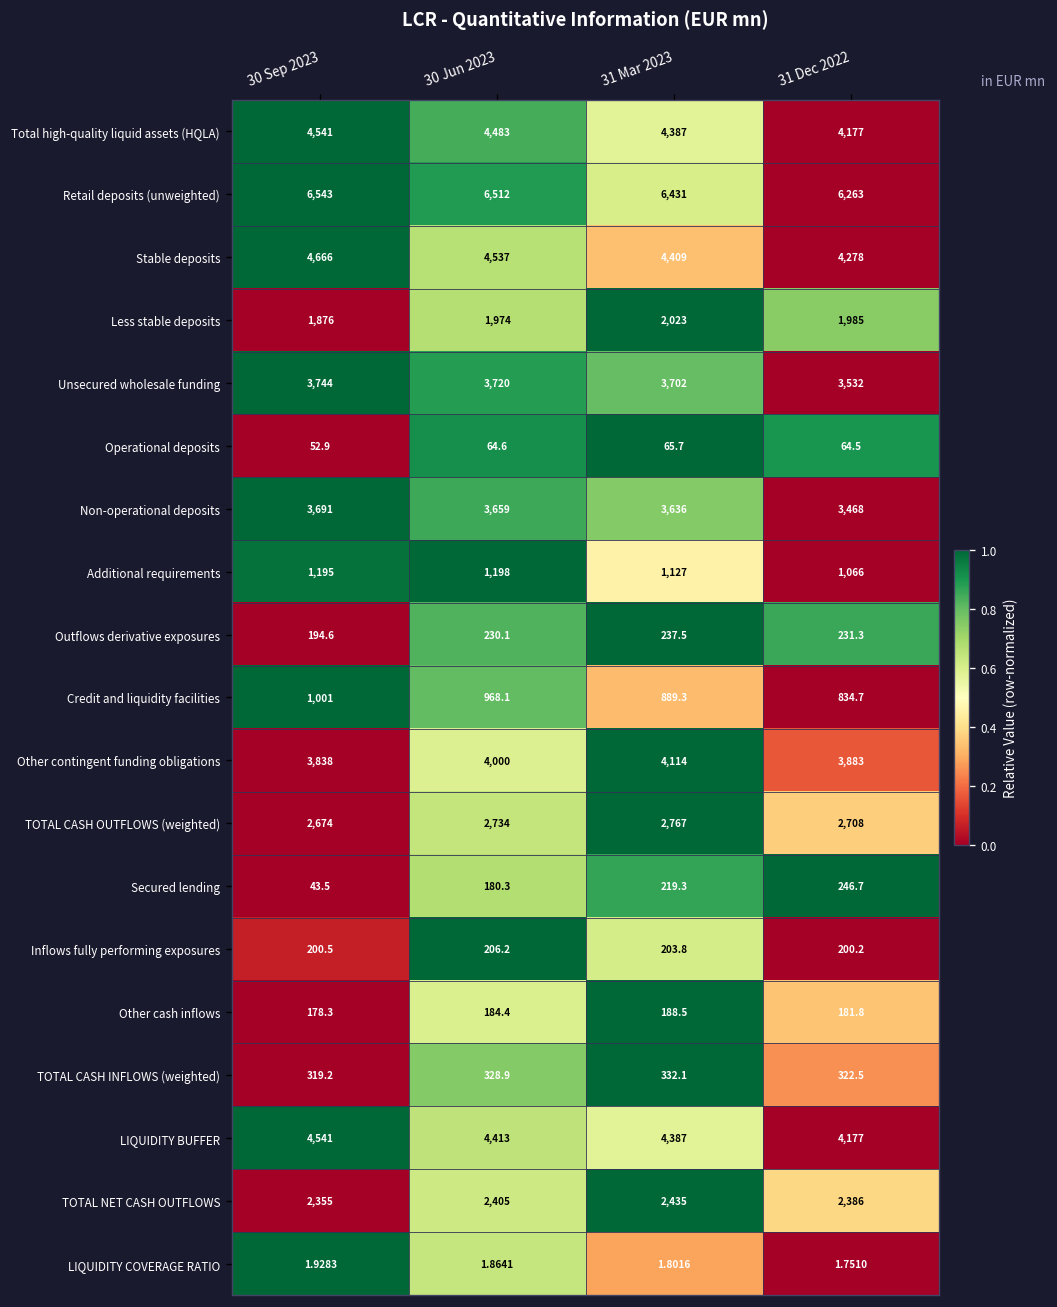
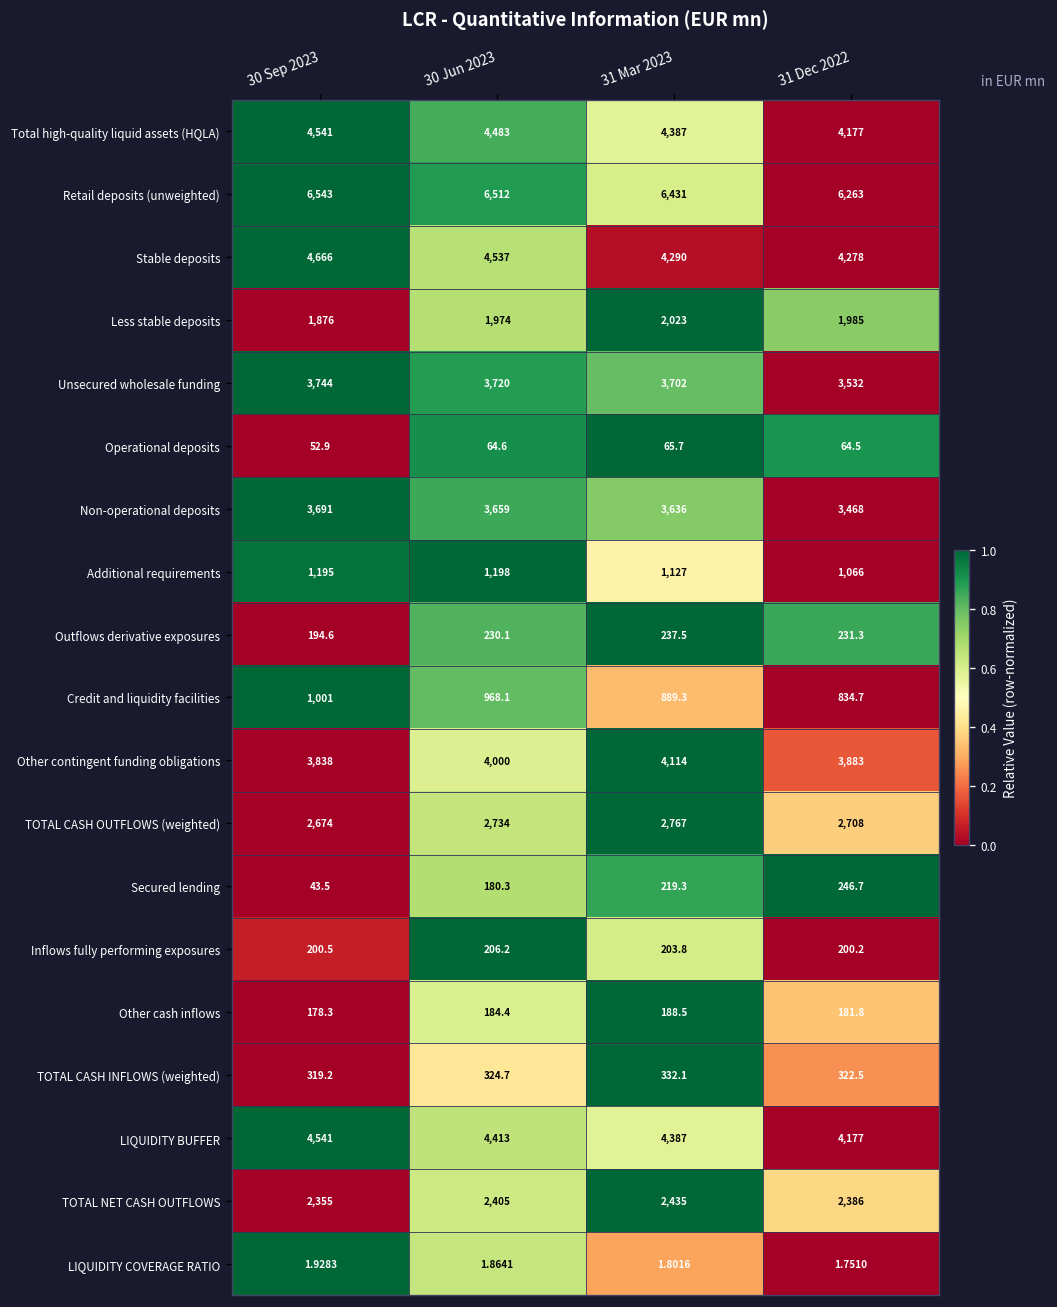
Stable deposits, 31 Mar 2023: 4,409 -> 4,290
TOTAL CASH INFLOWS (weighted), 30 Jun 2023: 328.9 -> 324.7
